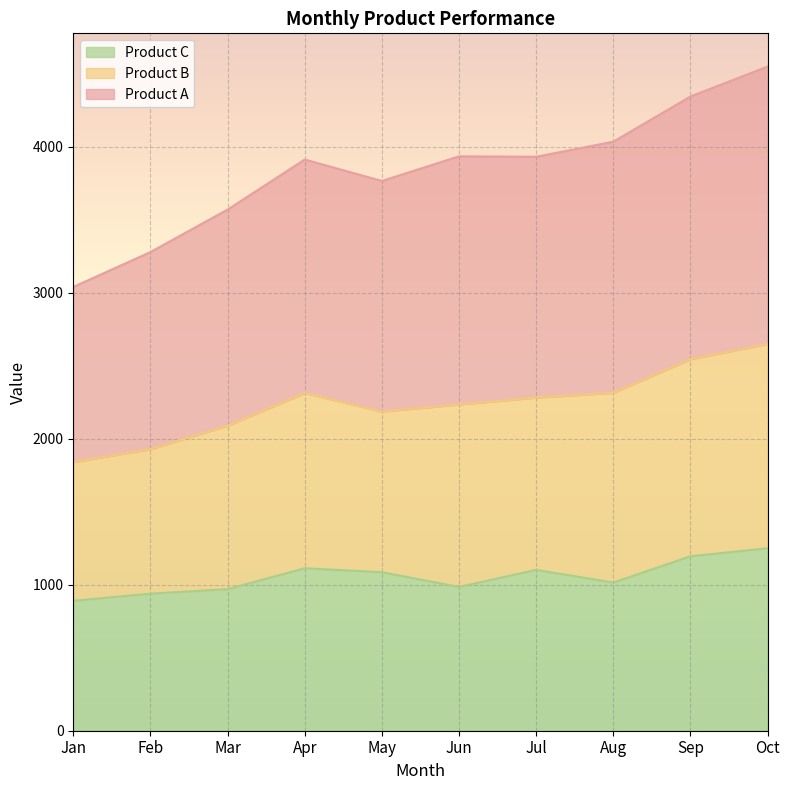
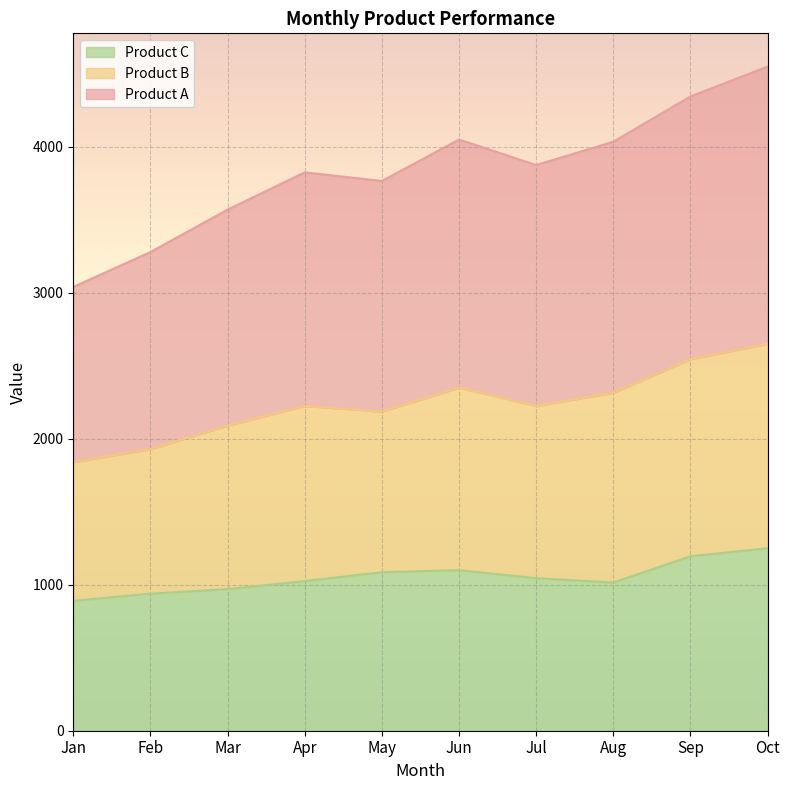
Product C, Apr: 1110 -> 1030
Product C, Jun: 990 -> 1100
Product C, Jul: 1100 -> 1050
